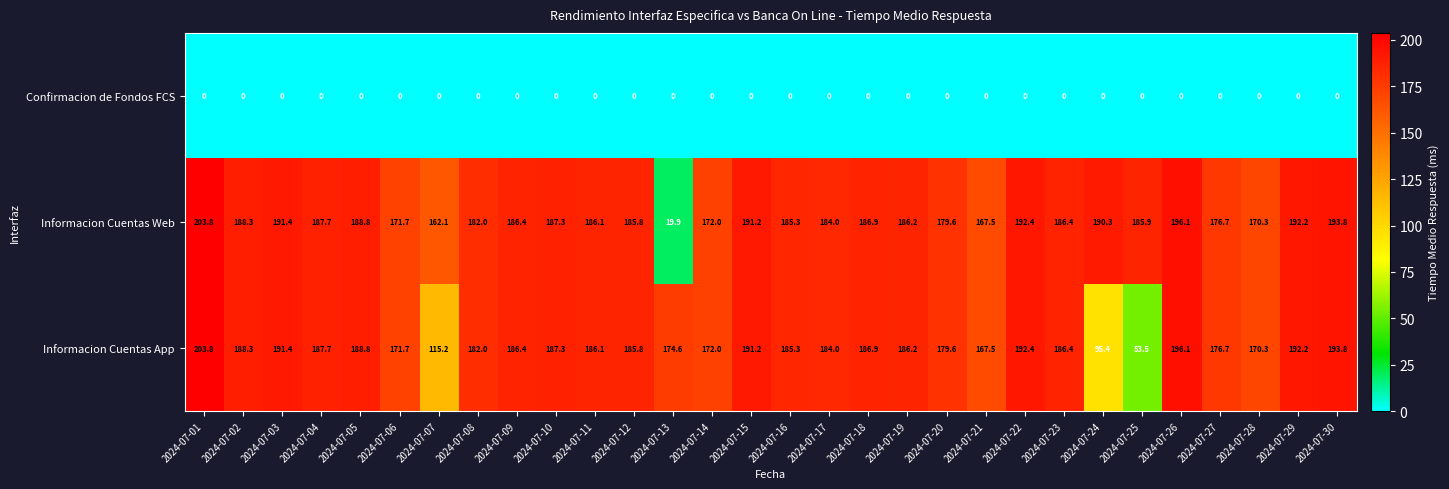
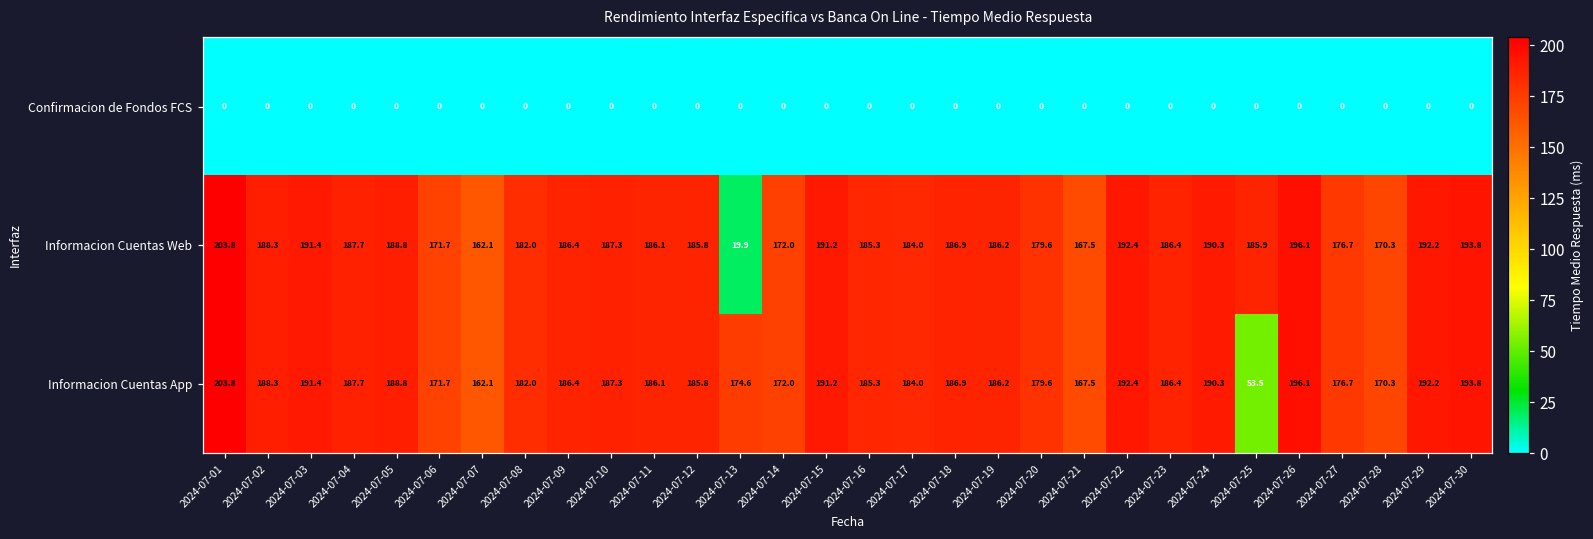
Informacion Cuentas App, 2024-07-07: 115.2 -> 162.1
Informacion Cuentas App, 2024-07-24: 95.4 -> 190.3
